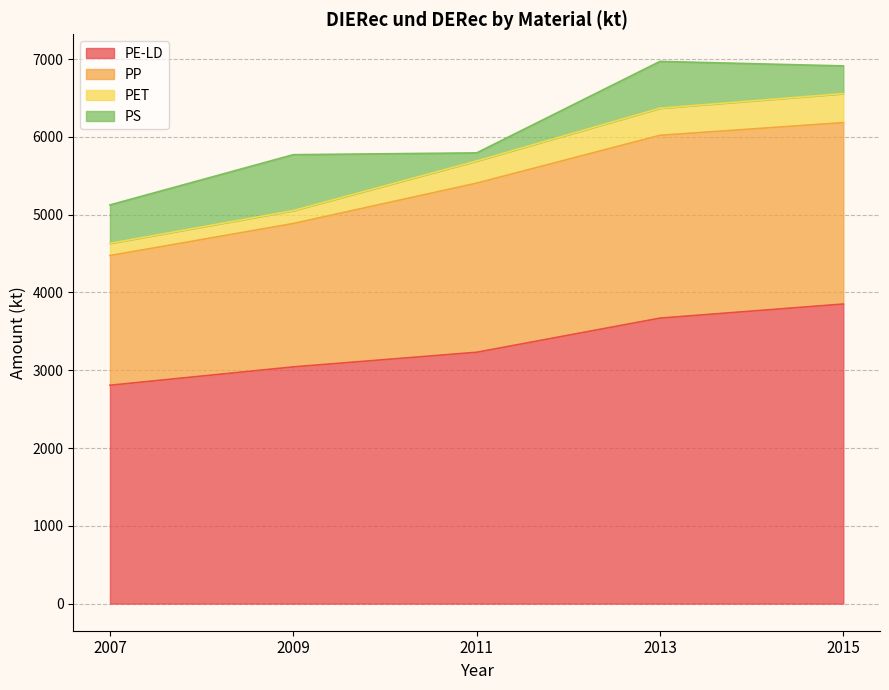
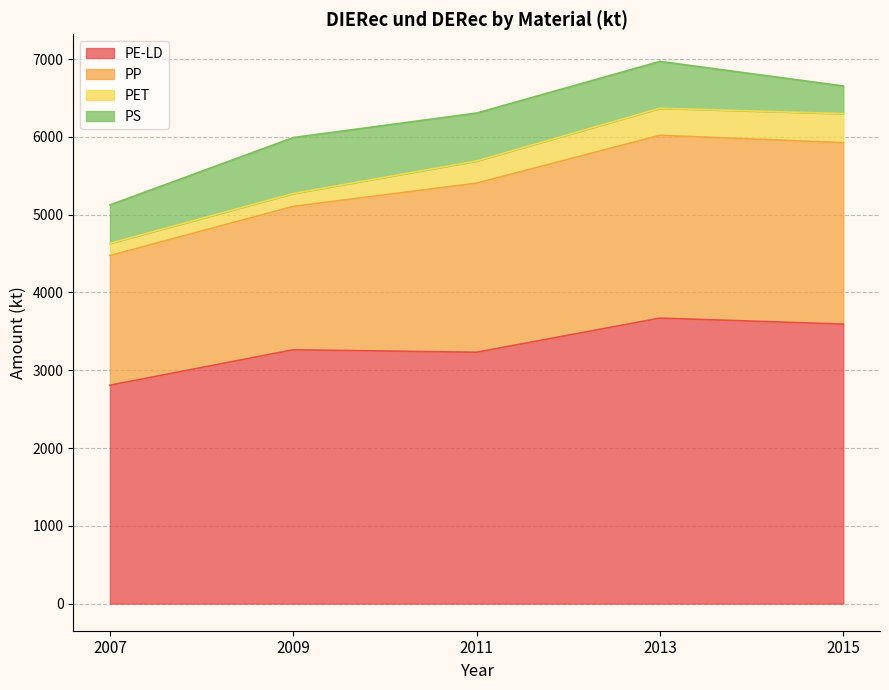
PE-LD, 2009: 3000 -> 3300
PS, 2011: 100 -> 600
PE-LD, 2015: 3900 -> 3600
